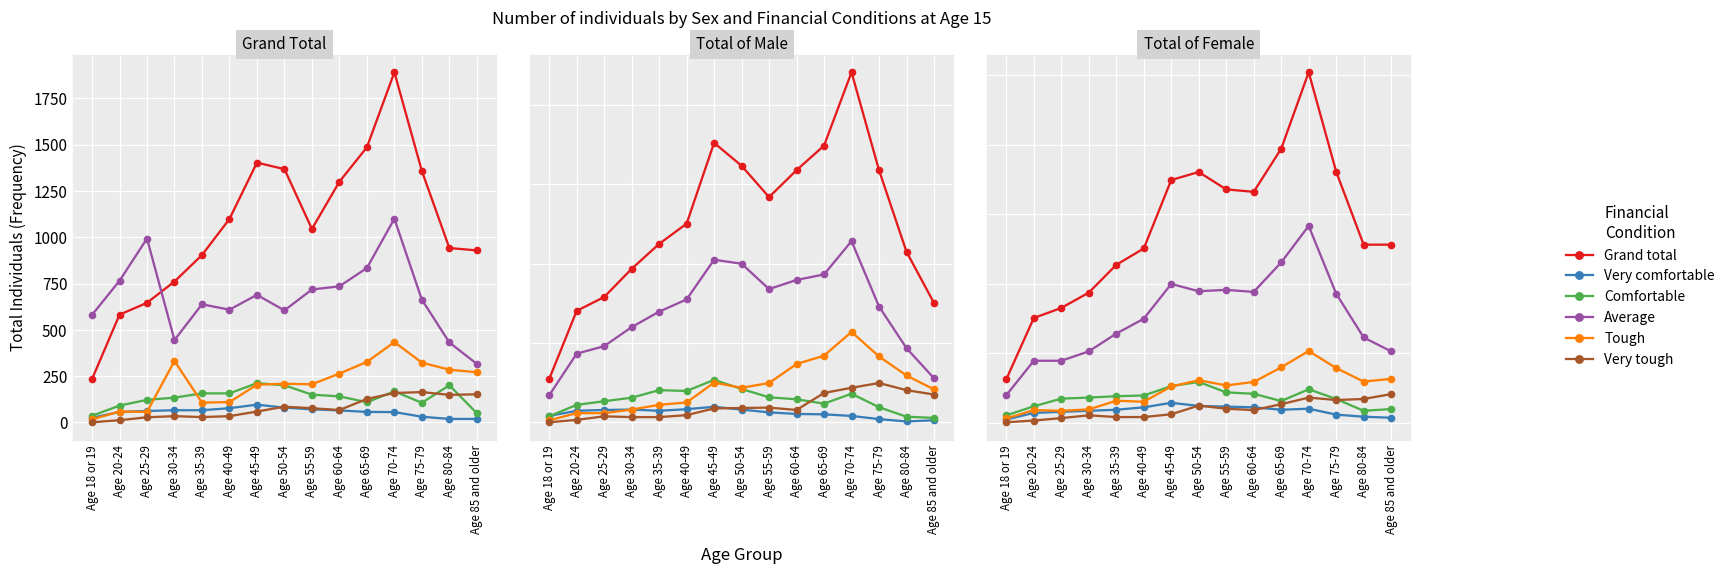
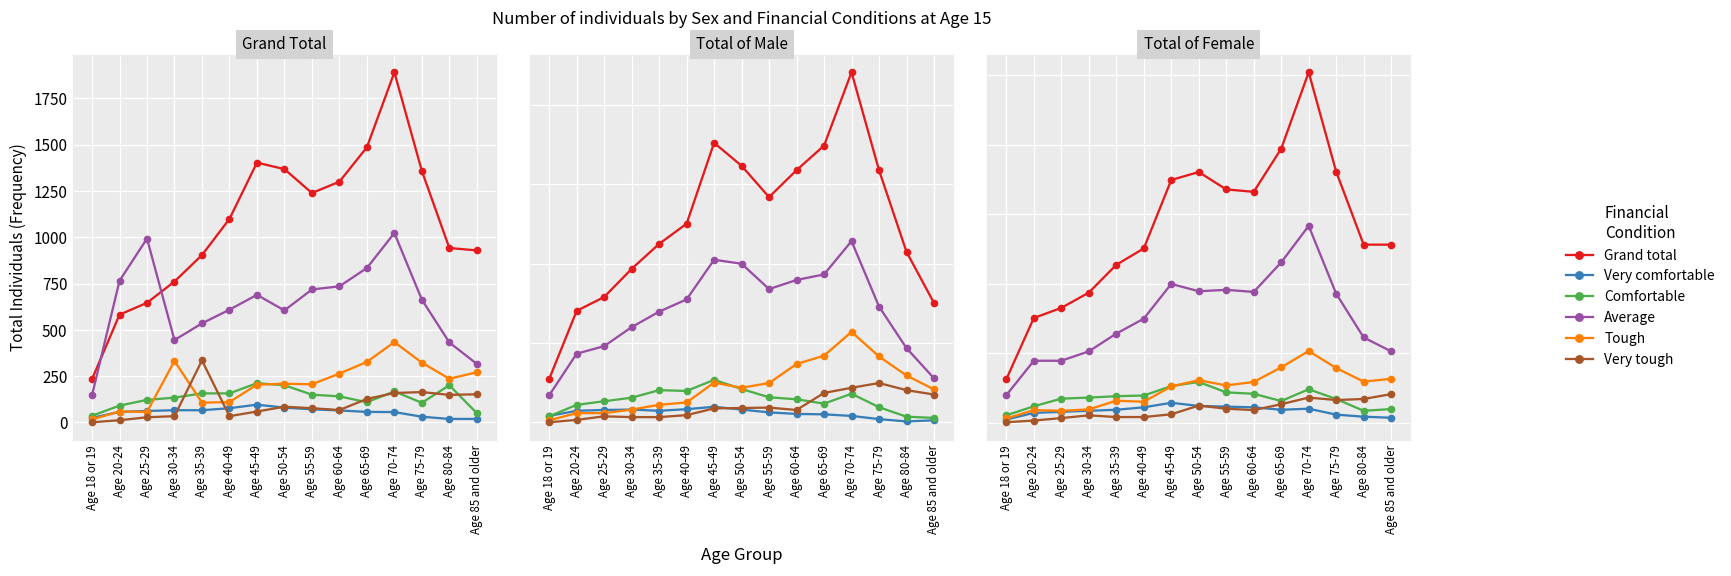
Grand Total, Average, Age 18 or 19: 580 -> 150
Grand Total, Average, Age 35-39: 640 -> 540
Grand Total, Very tough, Age 35-39: 30 -> 340
Grand Total, Grand total, Age 55-59: 1050 -> 1240
Grand Total, Average, Age 70-74: 1100 -> 1020
Grand Total, Tough, Age 80-84: 290 -> 240
